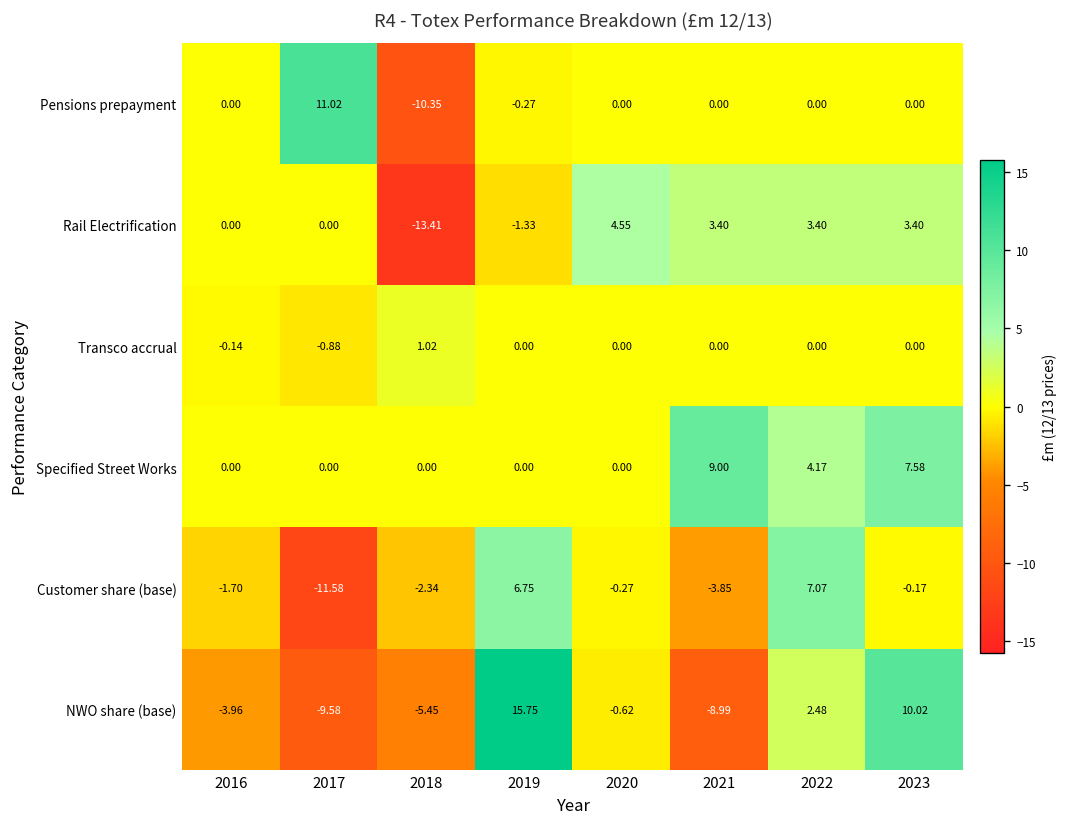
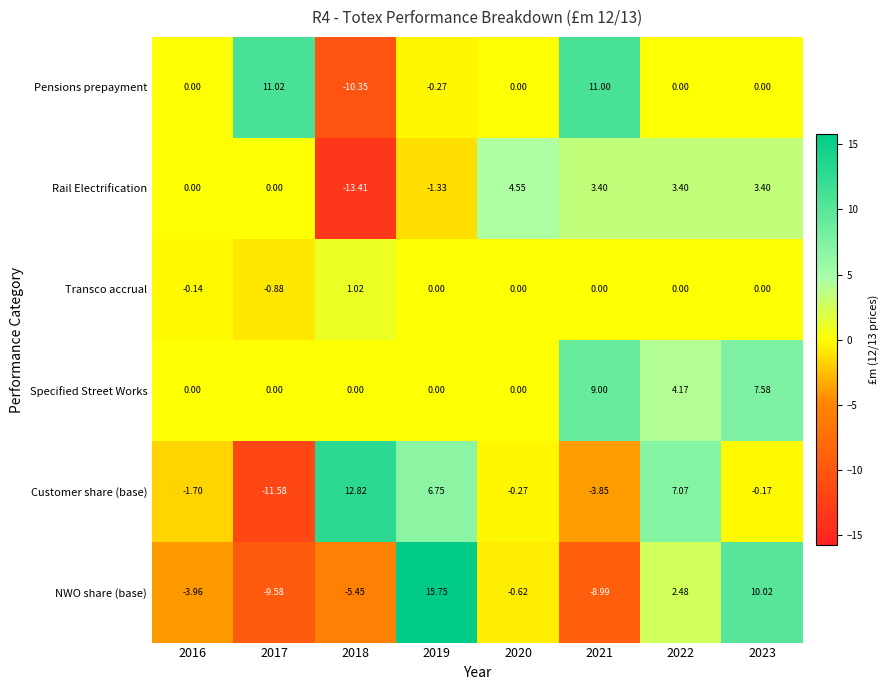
Pensions prepayment, 2021: 0.00 -> 11.00
Customer share (base), 2018: -2.34 -> 12.82
